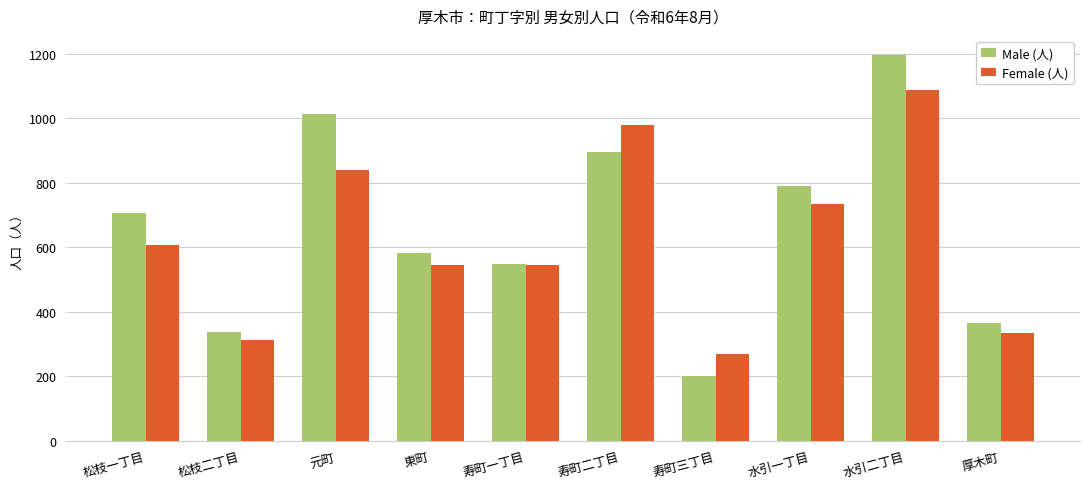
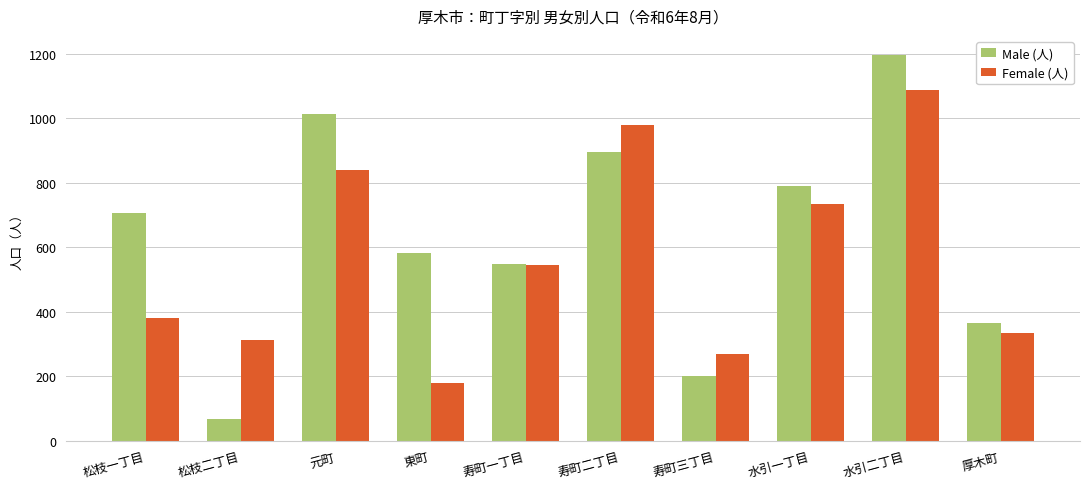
Female (人), 松枝一丁目: 610 -> 380
Male (人), 松枝二丁目: 340 -> 70
Female (人), 東町: 540 -> 180
